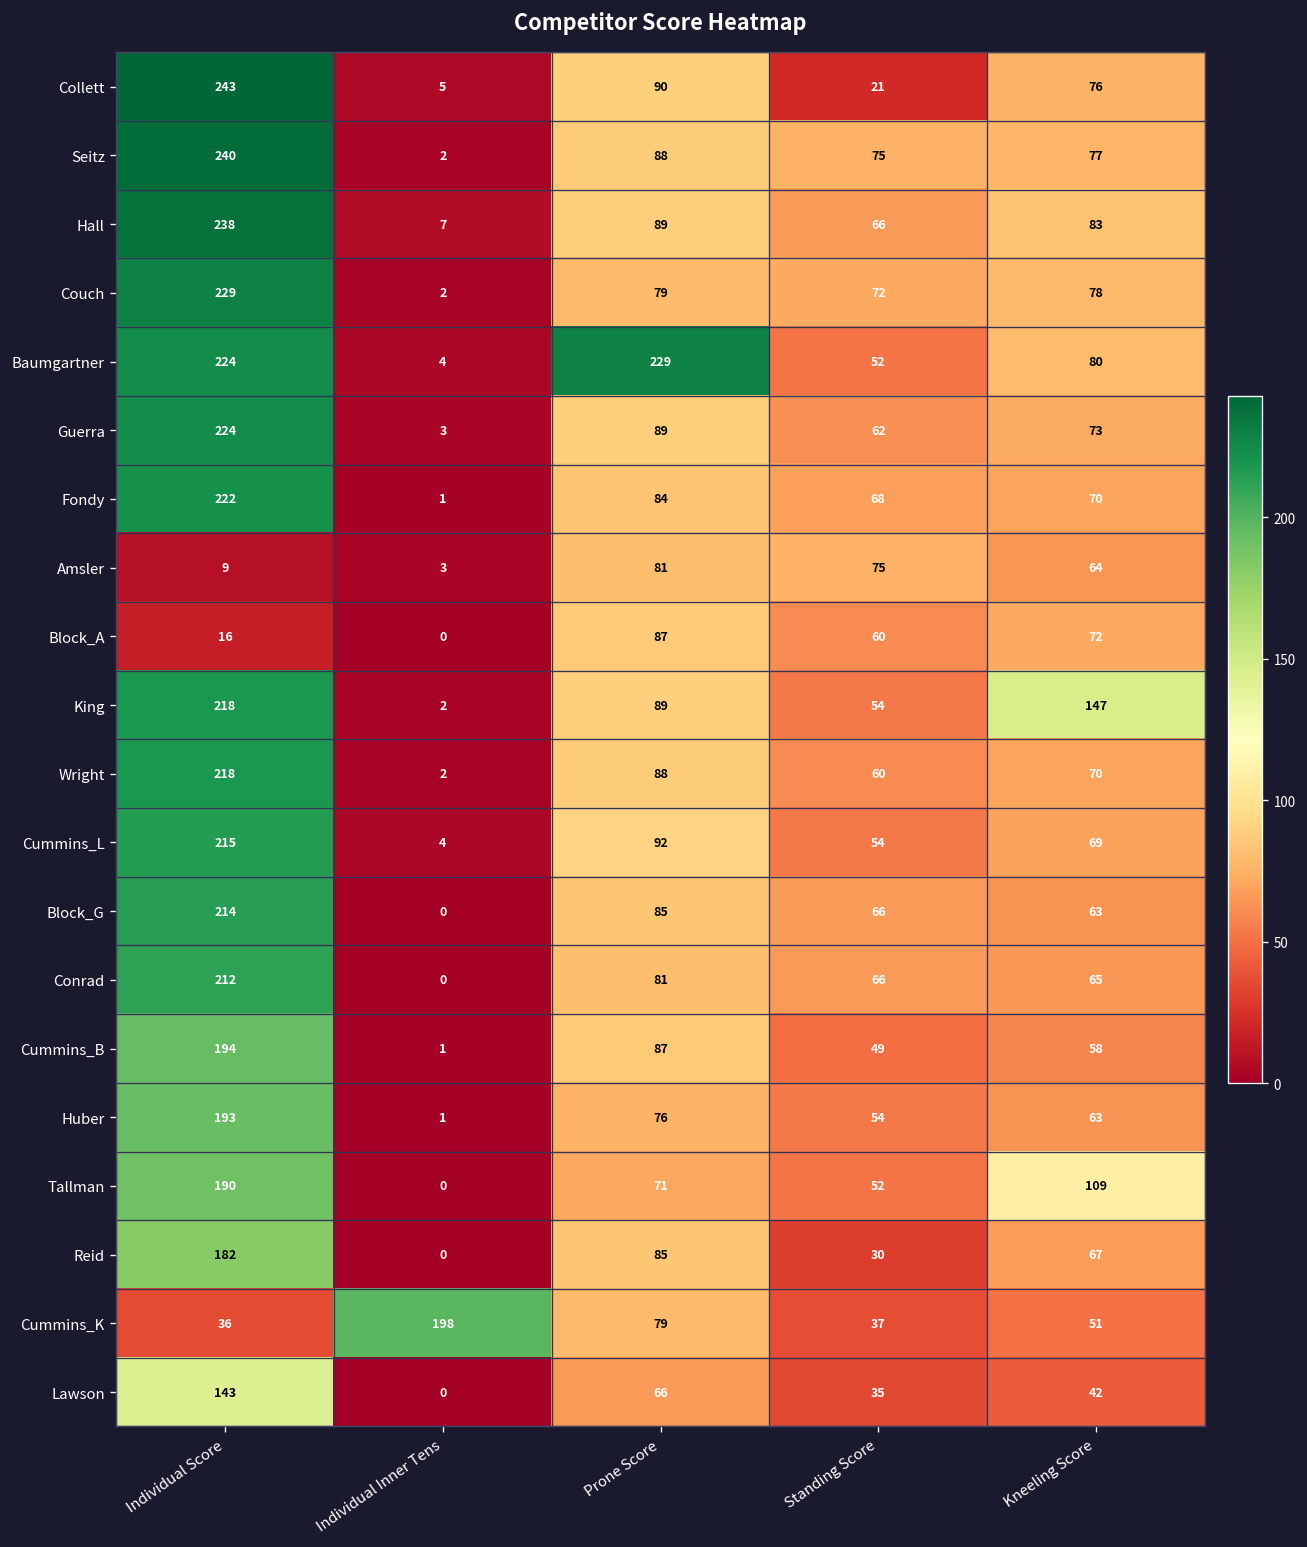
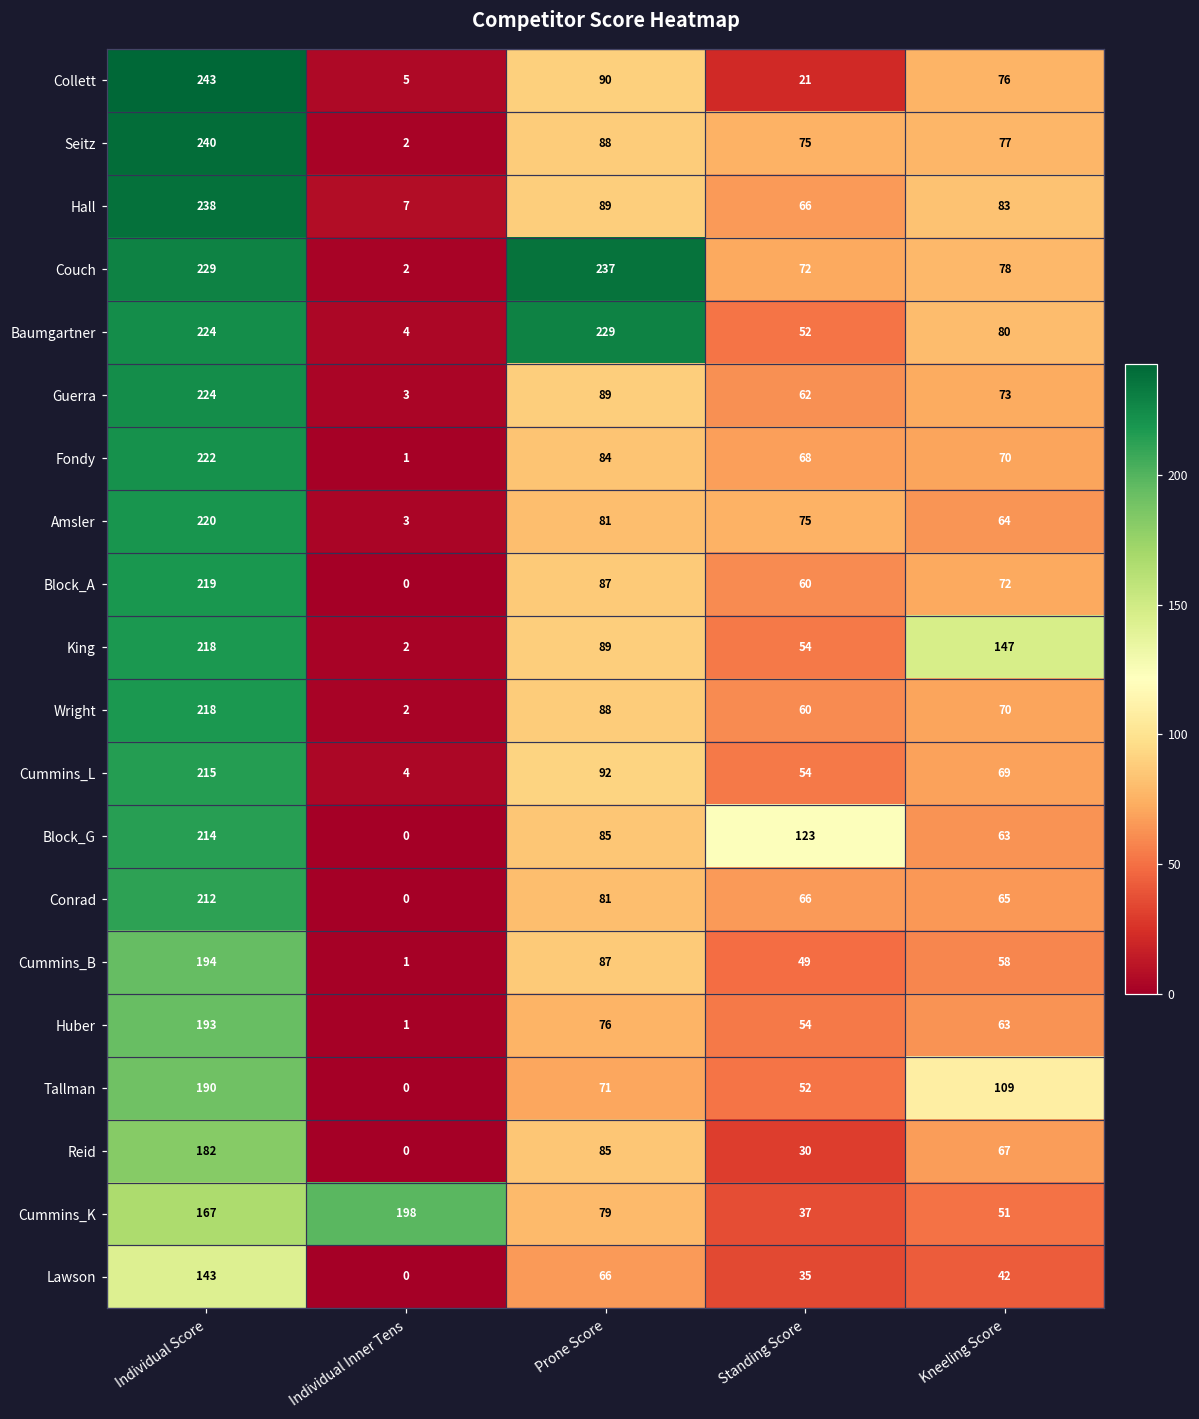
Couch, Prone Score: 79 -> 237
Amsler, Individual Score: 9 -> 220
Block_A, Individual Score: 16 -> 219
Block_G, Standing Score: 66 -> 123
Cummins_K, Individual Score: 36 -> 167
